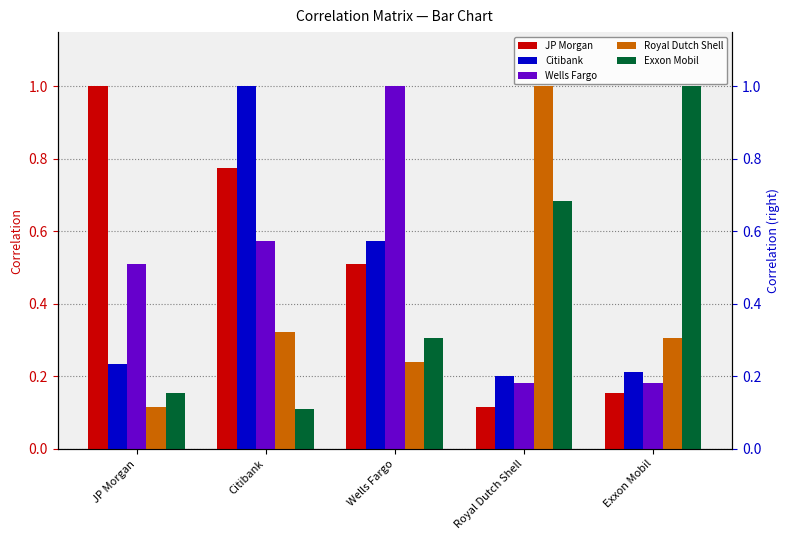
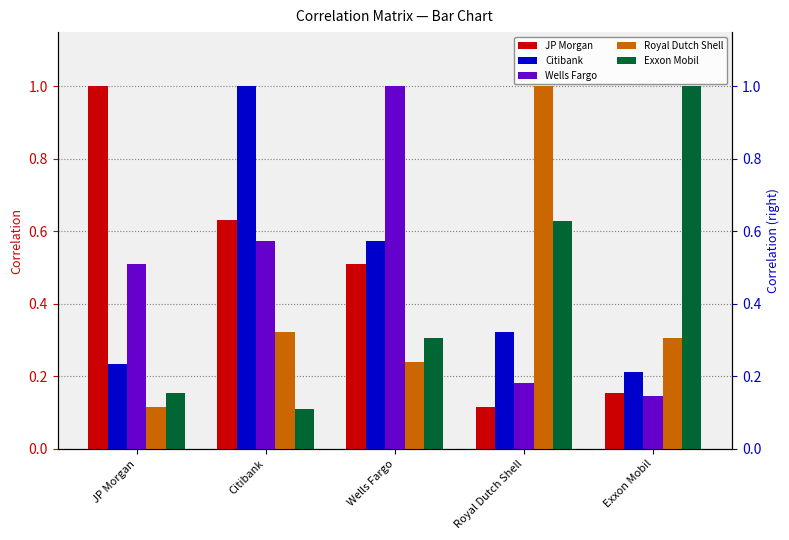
JP Morgan, Citibank: 0.77 -> 0.63
Citibank, Royal Dutch Shell: 0.20 -> 0.32
Exxon Mobil, Royal Dutch Shell: 0.68 -> 0.63
Wells Fargo, Exxon Mobil: 0.18 -> 0.15
